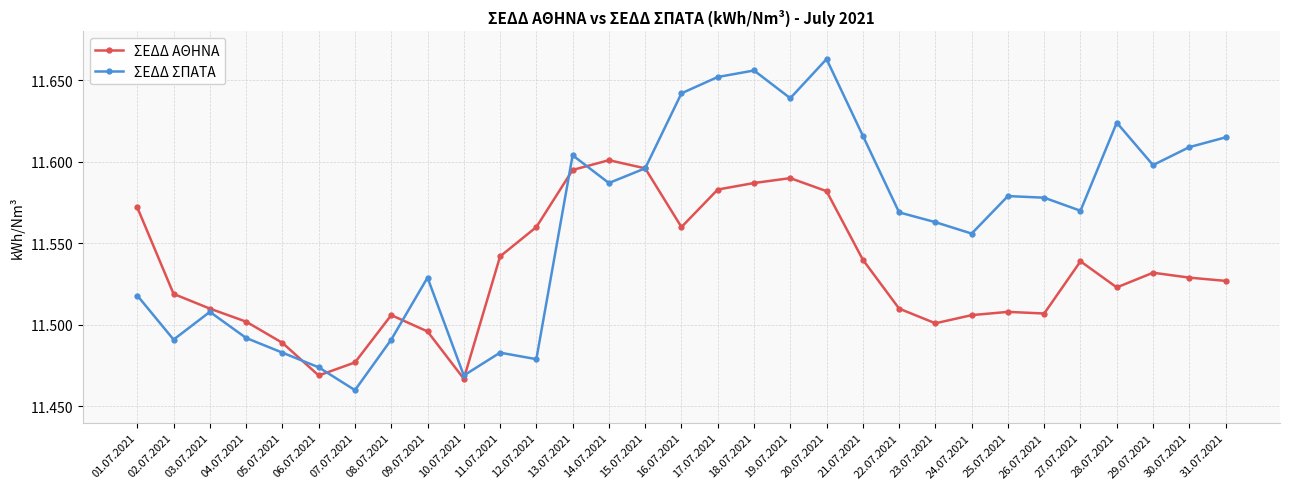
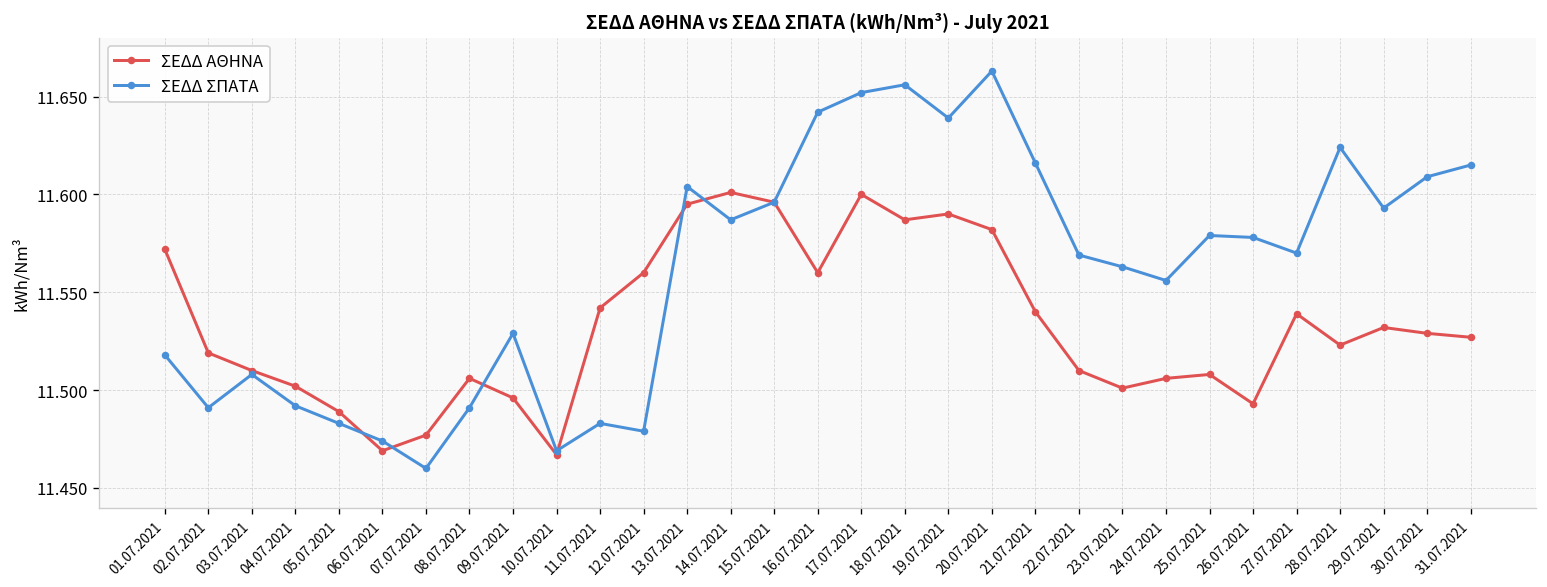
ΣΕΔΔ ΑΘΗΝΑ, 17.07.2021: 11.583 -> 11.600
ΣΕΔΔ ΑΘΗΝΑ, 26.07.2021: 11.507 -> 11.493
ΣΕΔΔ ΣΠΑΤΑ, 29.07.2021: 11.598 -> 11.593
